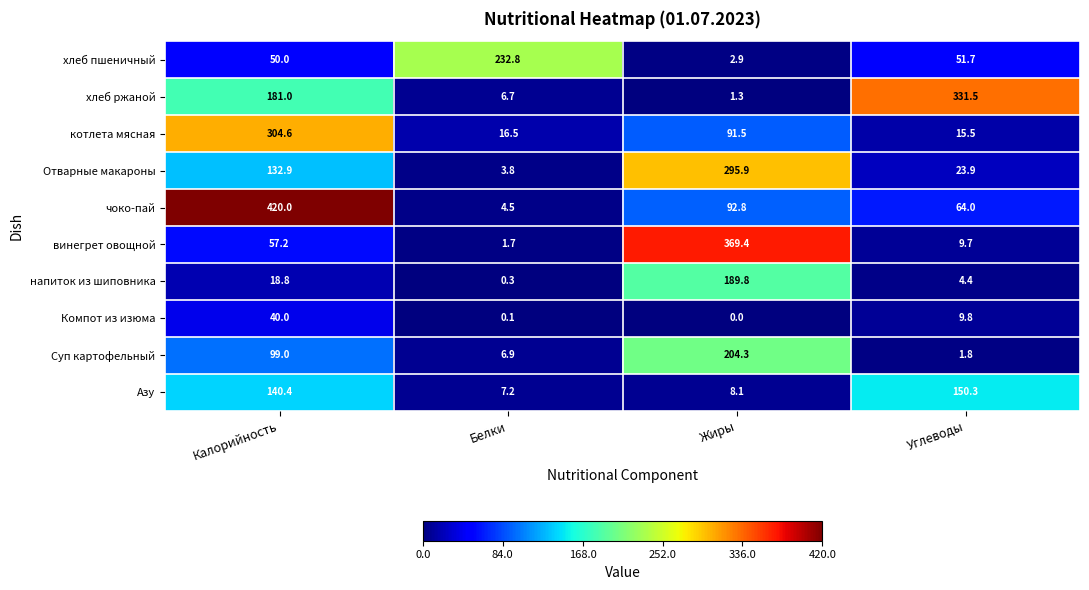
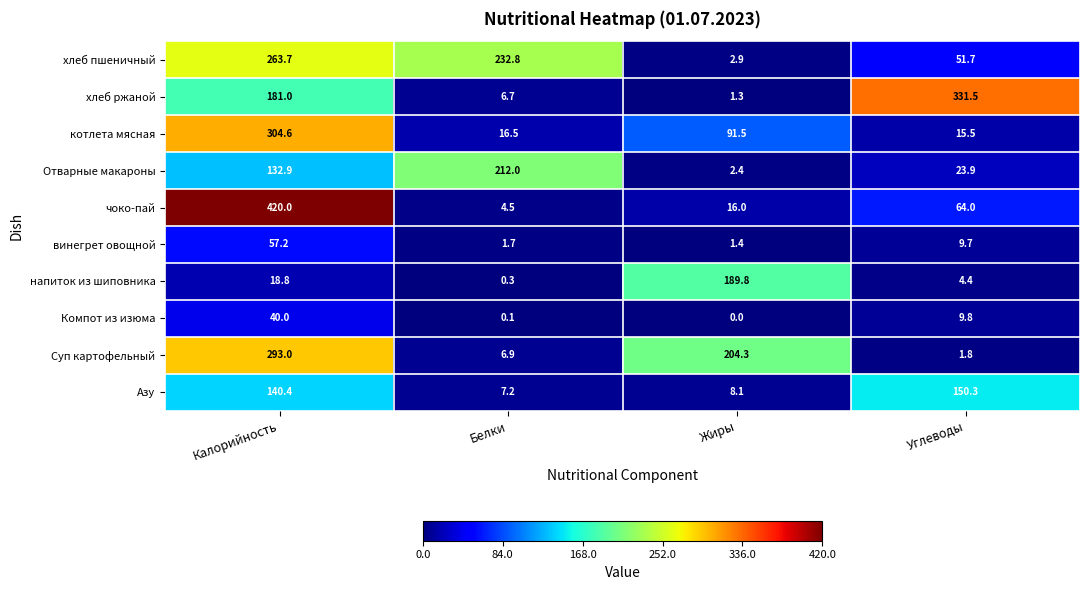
хлеб пшеничный, Калорийность: 50.0 -> 263.7
Отварные макароны, Белки: 3.8 -> 212.0
Отварные макароны, Жиры: 295.9 -> 2.4
чоко-пай, Жиры: 92.8 -> 16.0
винегрет овощной, Жиры: 369.4 -> 1.4
Суп картофельный, Калорийность: 99.0 -> 293.0
